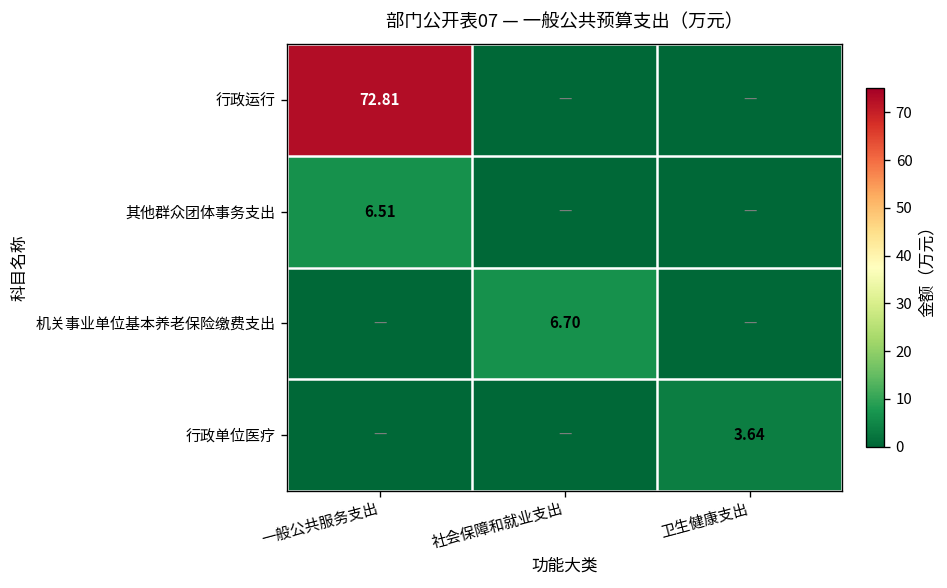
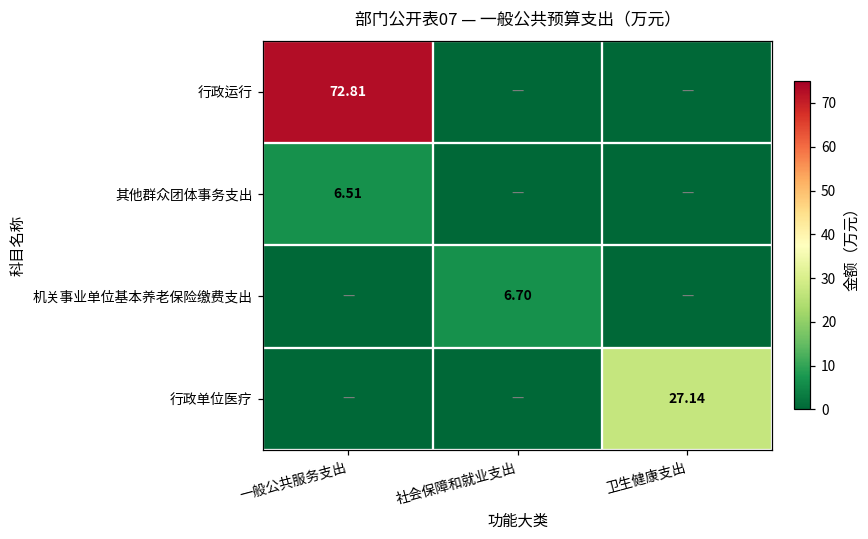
行政单位医疗, 卫生健康支出: 3.64 -> 27.14
